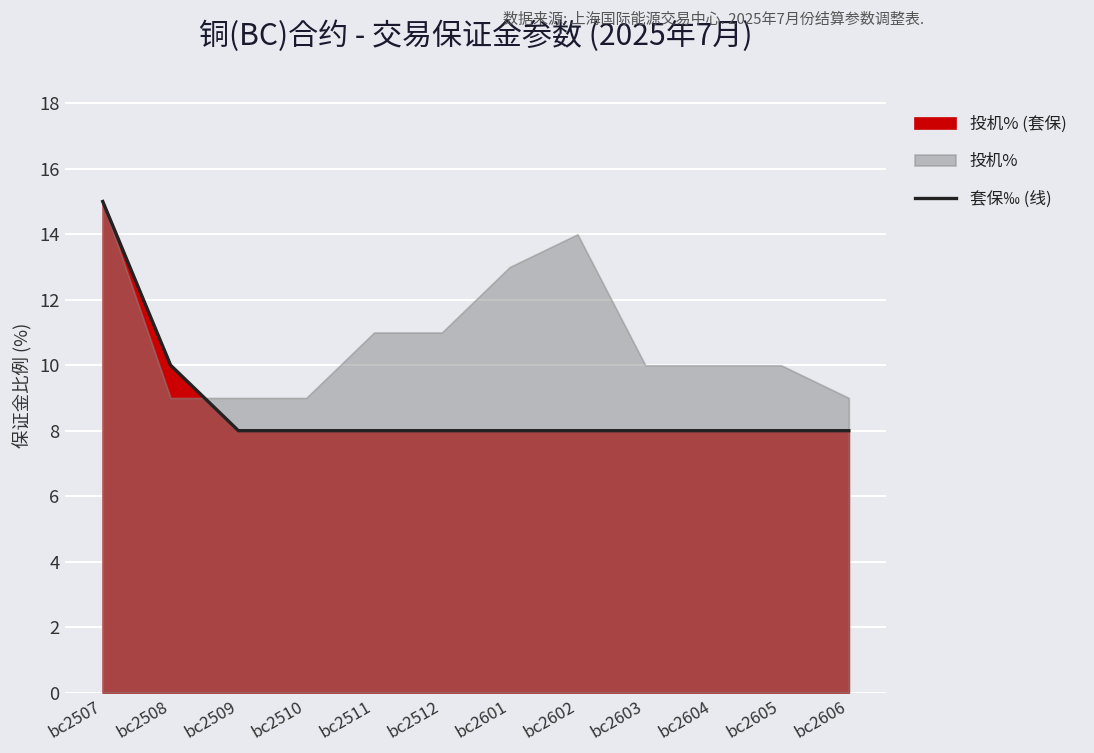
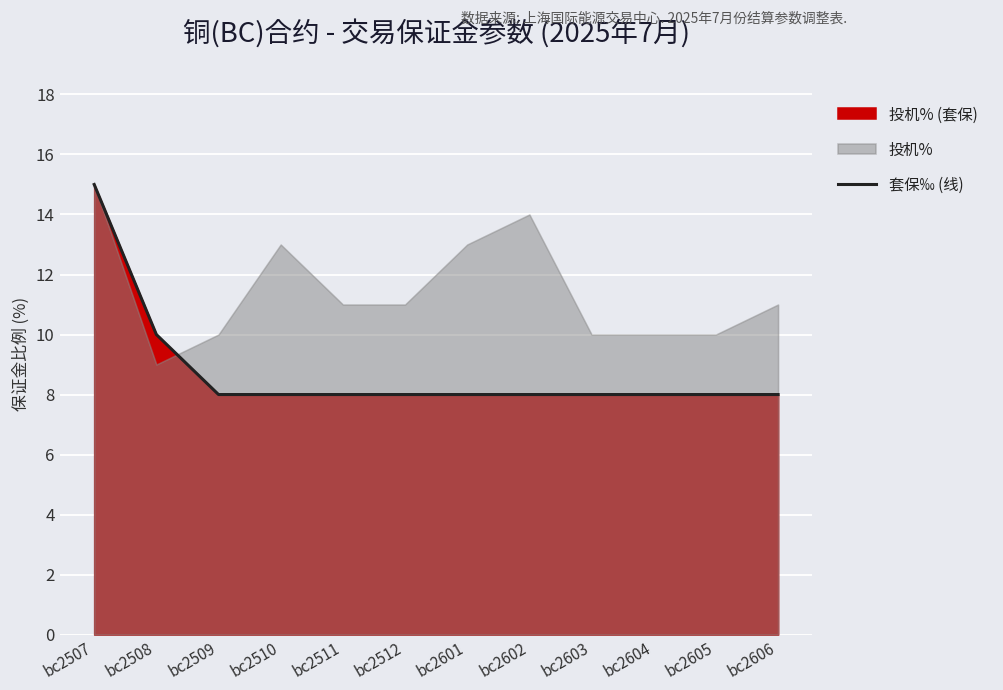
投机%, bc2509: 9 -> 10
投机%, bc2510: 9 -> 13
投机%, bc2606: 9 -> 11
